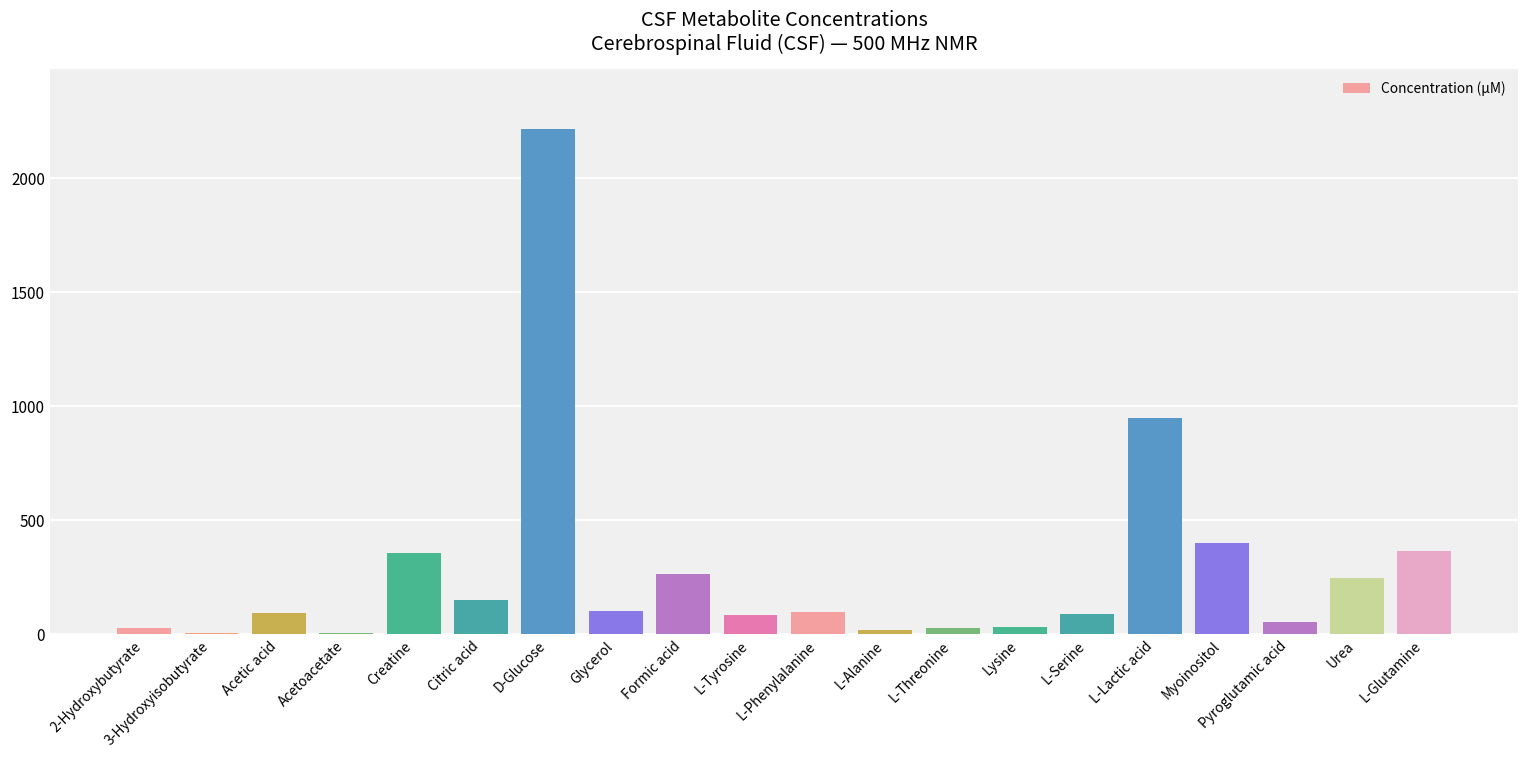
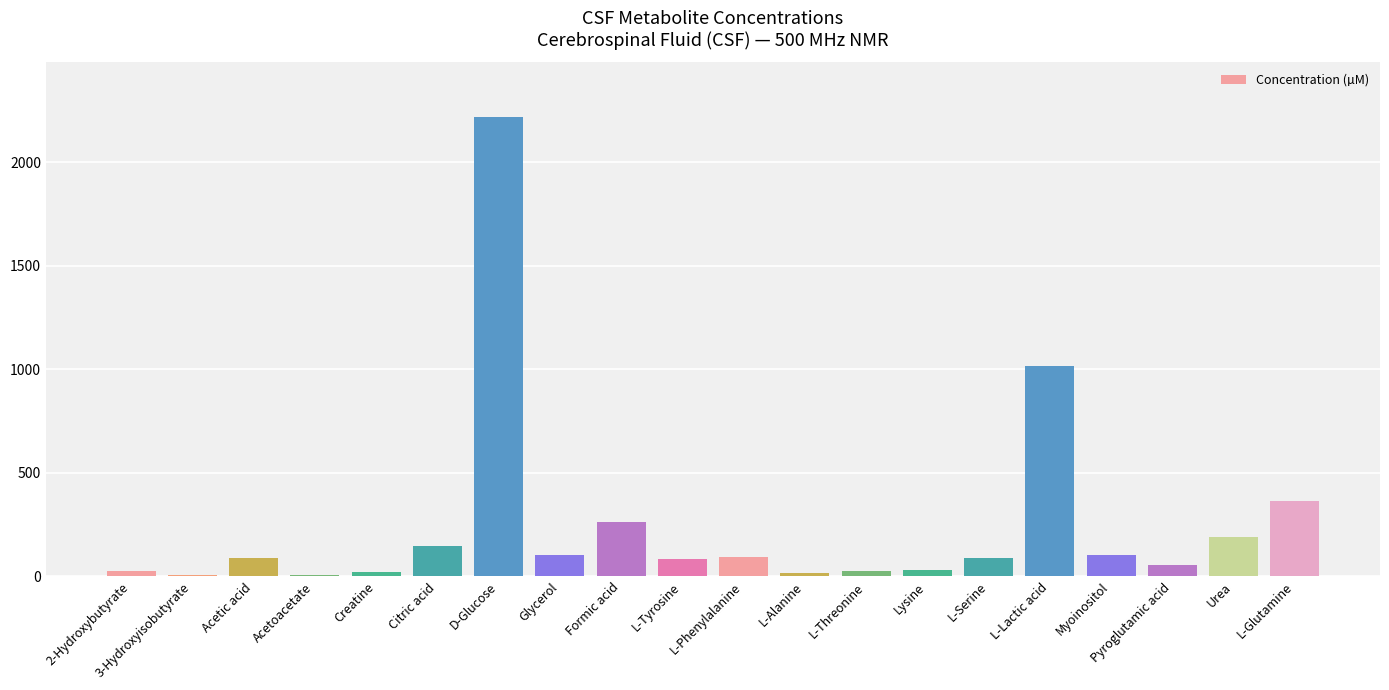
Creatine: 350 -> 20
L-Lactic acid: 950 -> 1020
Myoinositol: 400 -> 100
Urea: 250 -> 190
